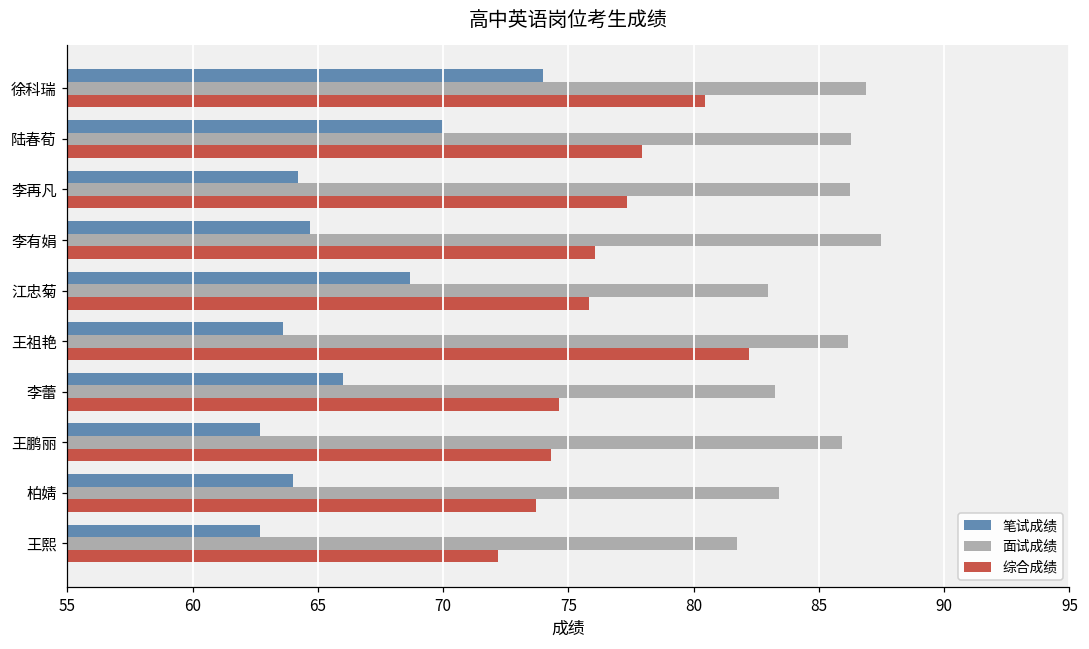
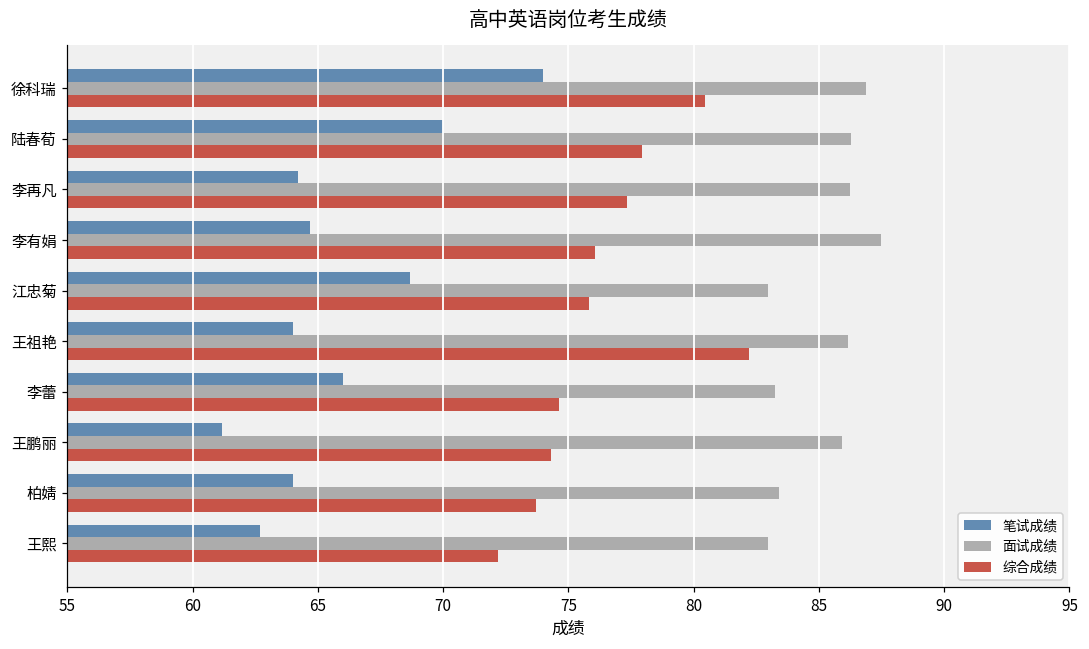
笔试成绩, 王祖艳: 63.6 -> 64.0
笔试成绩, 王鹏丽: 62.7 -> 61.2
面试成绩, 王熙: 81.7 -> 83.0
